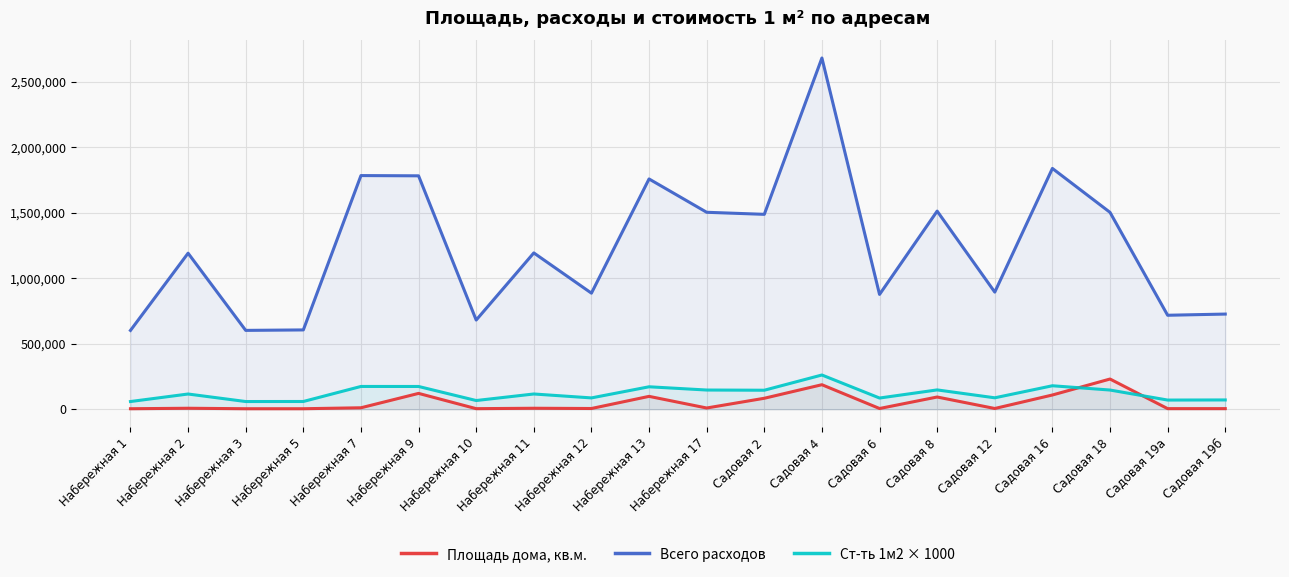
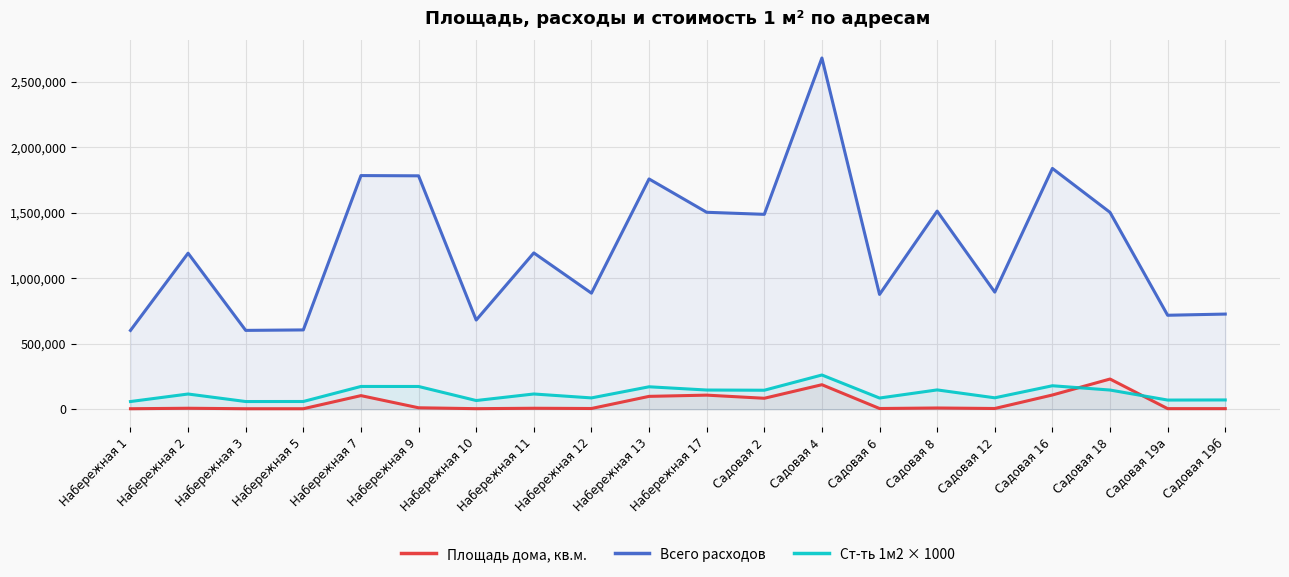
Площадь дома, кв.м., Набережная 7: 10,000 -> 100,000
Площадь дома, кв.м., Набережная 9: 120,000 -> 10,000
Площадь дома, кв.м., Набережная 17: 10,000 -> 110,000
Площадь дома, кв.м., Садовая 8: 90,000 -> 10,000
